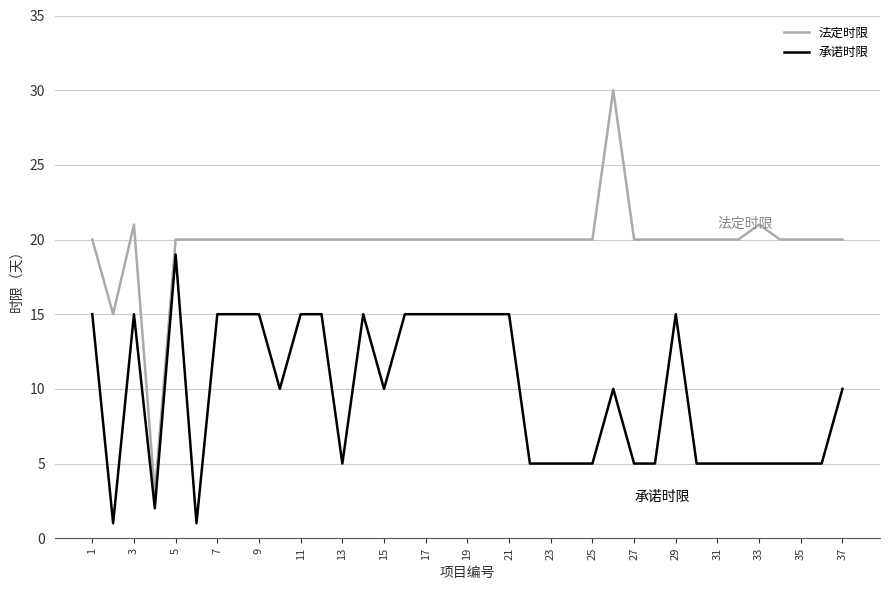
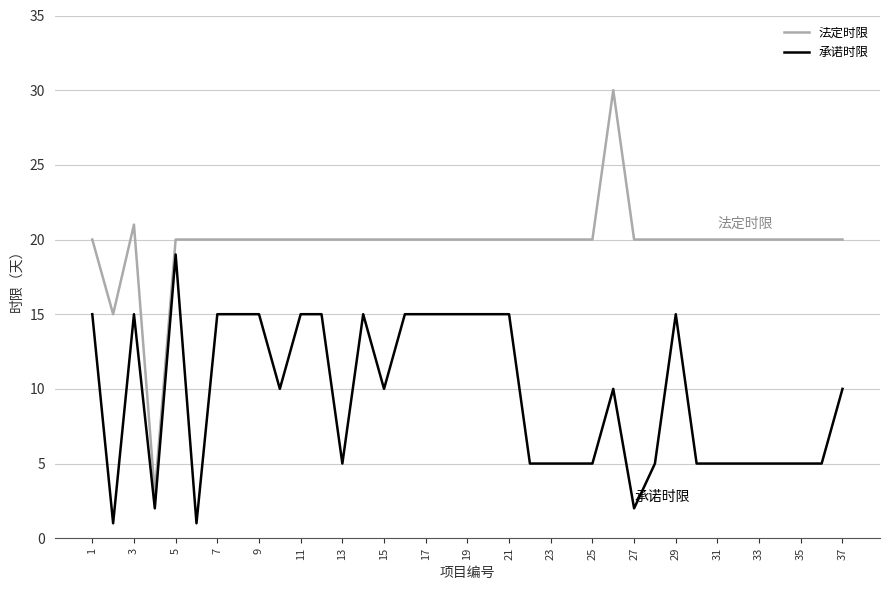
承诺时限, 27: 5 -> 2
法定时限, 33: 21 -> 20
